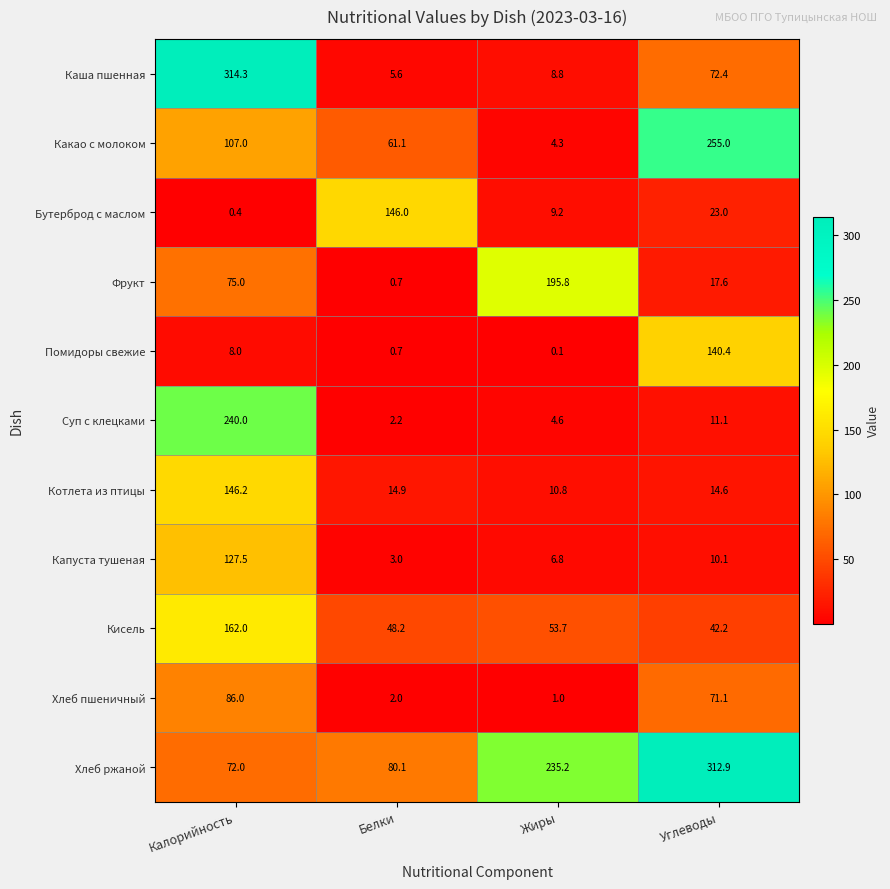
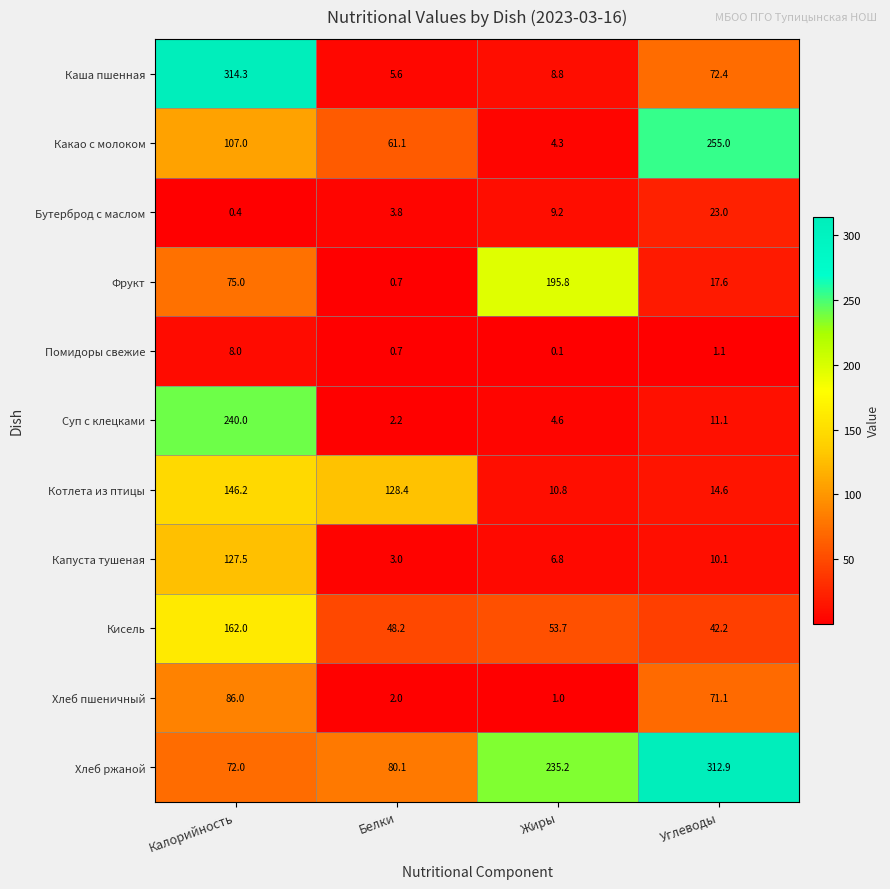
Бутерброд с маслом, Белки: 146.0 -> 3.8
Помидоры свежие, Углеводы: 140.4 -> 1.1
Котлета из птицы, Белки: 14.9 -> 128.4
